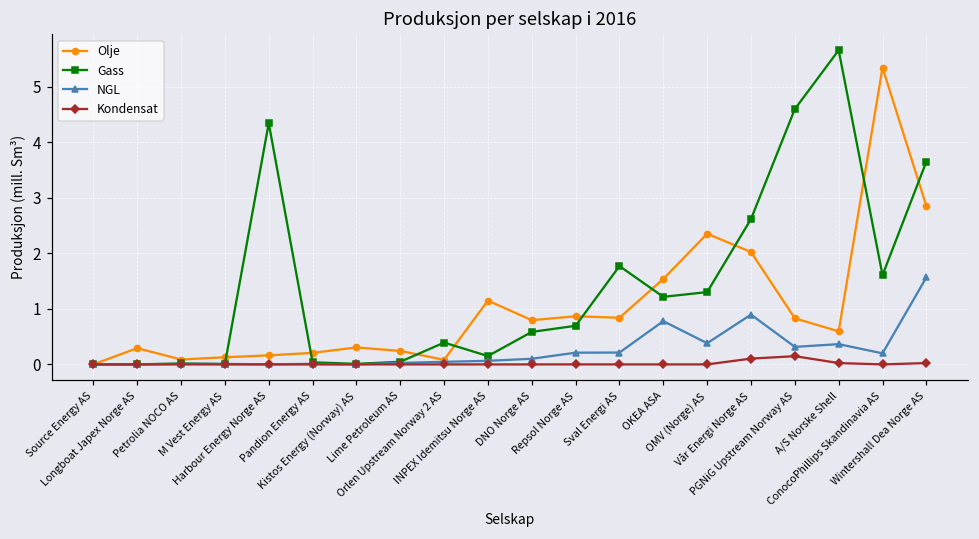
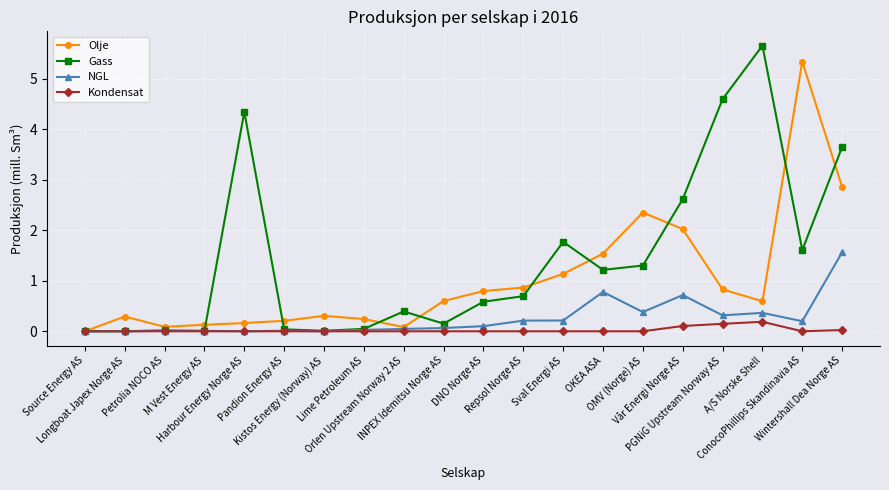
Olje, INPEX Idemitsu Norge AS: 1.1 -> 0.6
Olje, Sval Energi AS: 0.8 -> 1.1
NGL, Vår Energi Norge AS: 0.9 -> 0.7
Kondensat, A/S Norske Shell: 0.0 -> 0.2
